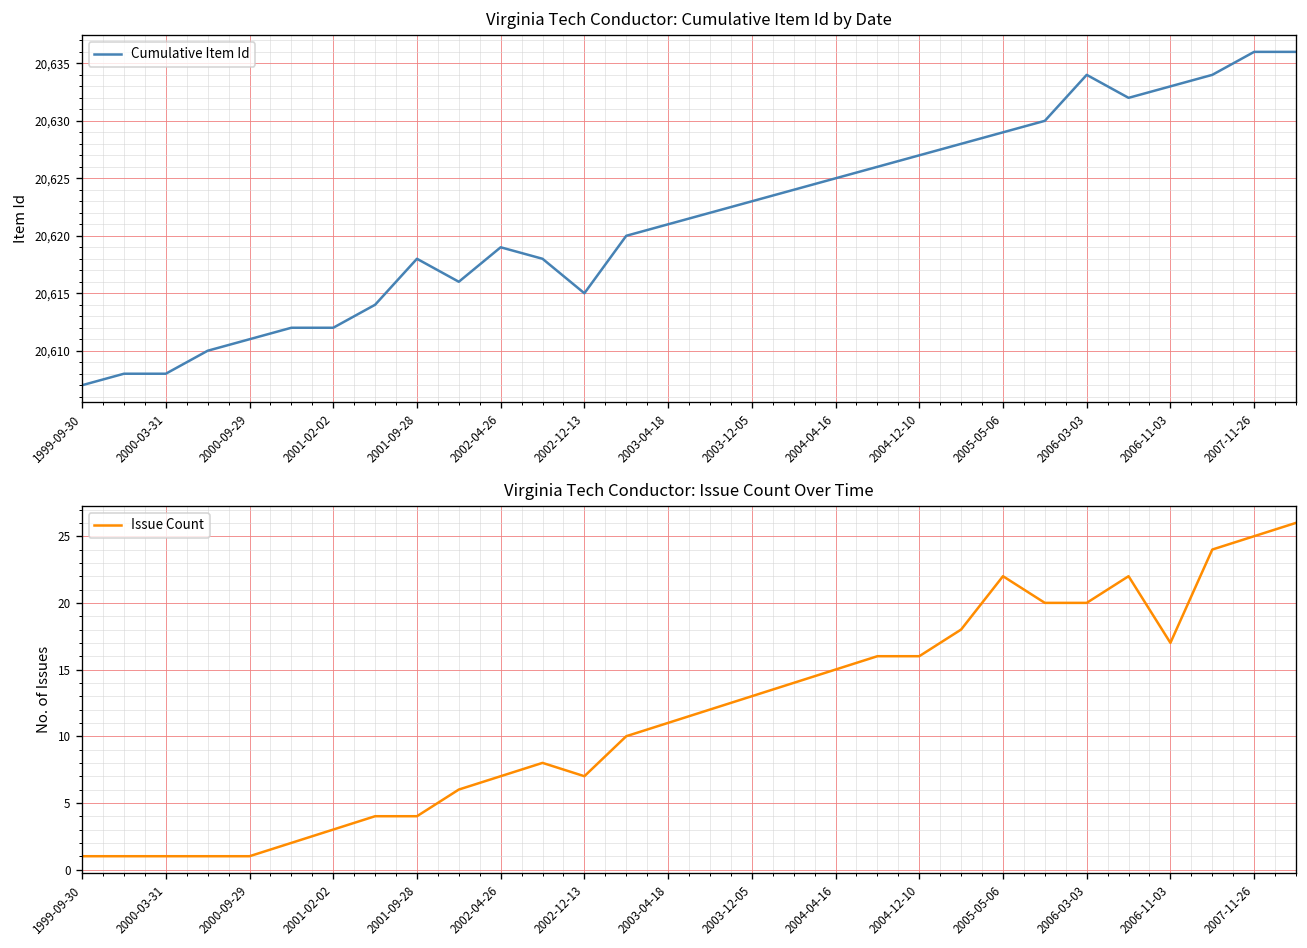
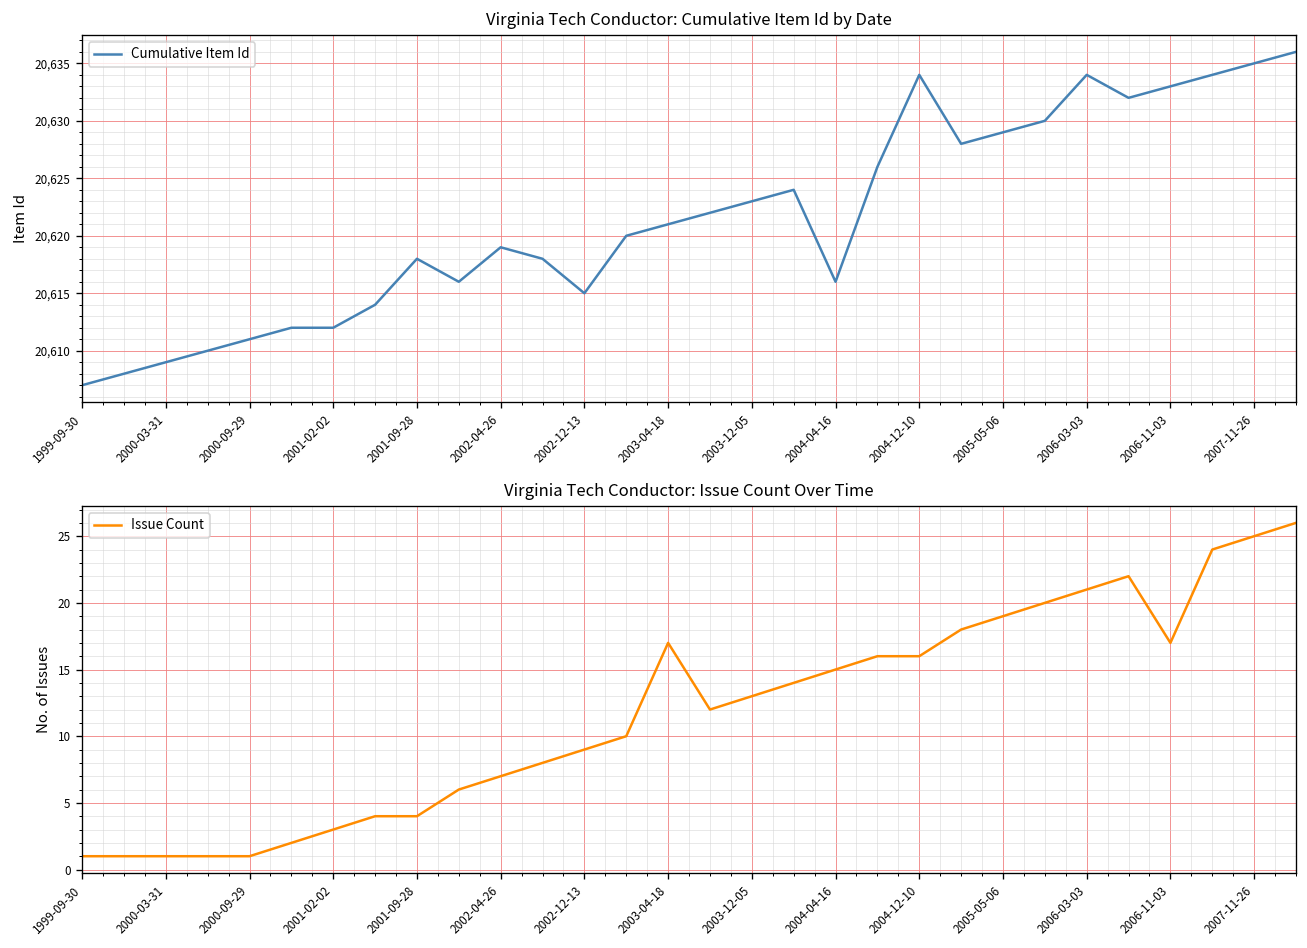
Virginia Tech Conductor: Cumulative Item Id by Date, 2000-03-31: 20,608 -> 20,609
Virginia Tech Conductor: Cumulative Item Id by Date, 2004-04-16: 20,625 -> 20,616
Virginia Tech Conductor: Cumulative Item Id by Date, 2004-12-10: 20,627 -> 20,634
Virginia Tech Conductor: Cumulative Item Id by Date, 2007-11-26: 20,636 -> 20,635
Virginia Tech Conductor: Issue Count Over Time, 2002-12-13: 7 -> 9
Virginia Tech Conductor: Issue Count Over Time, 2003-04-18: 11 -> 17
Virginia Tech Conductor: Issue Count Over Time, 2005-05-06: 22 -> 19
Virginia Tech Conductor: Issue Count Over Time, 2006-03-03: 20 -> 21
